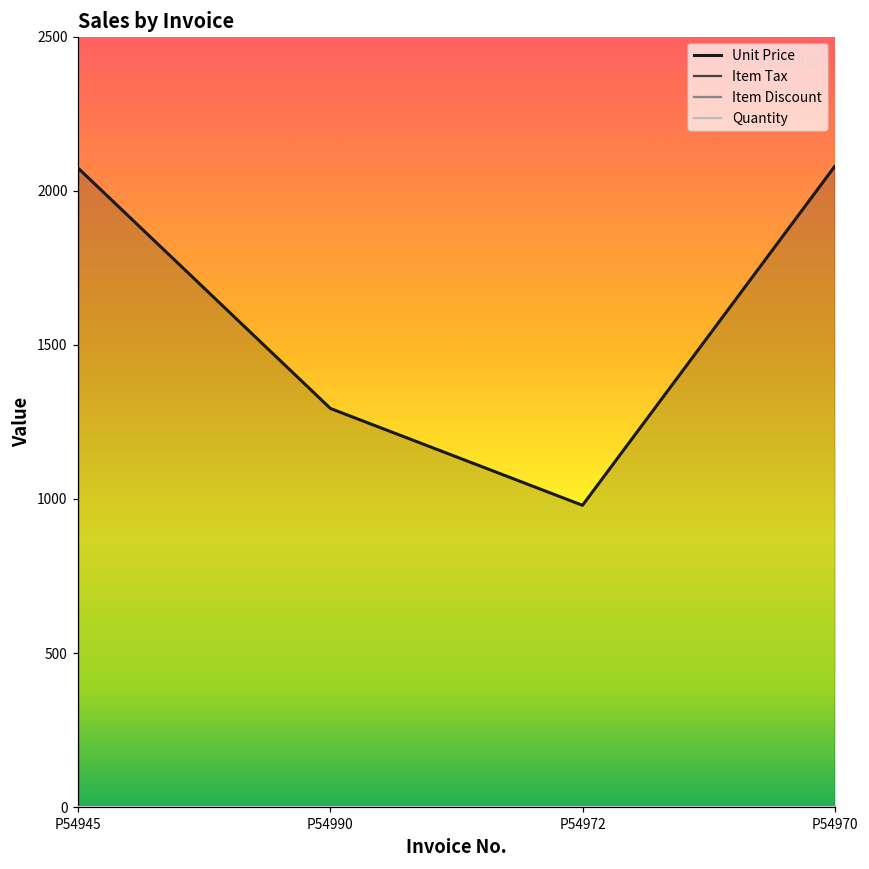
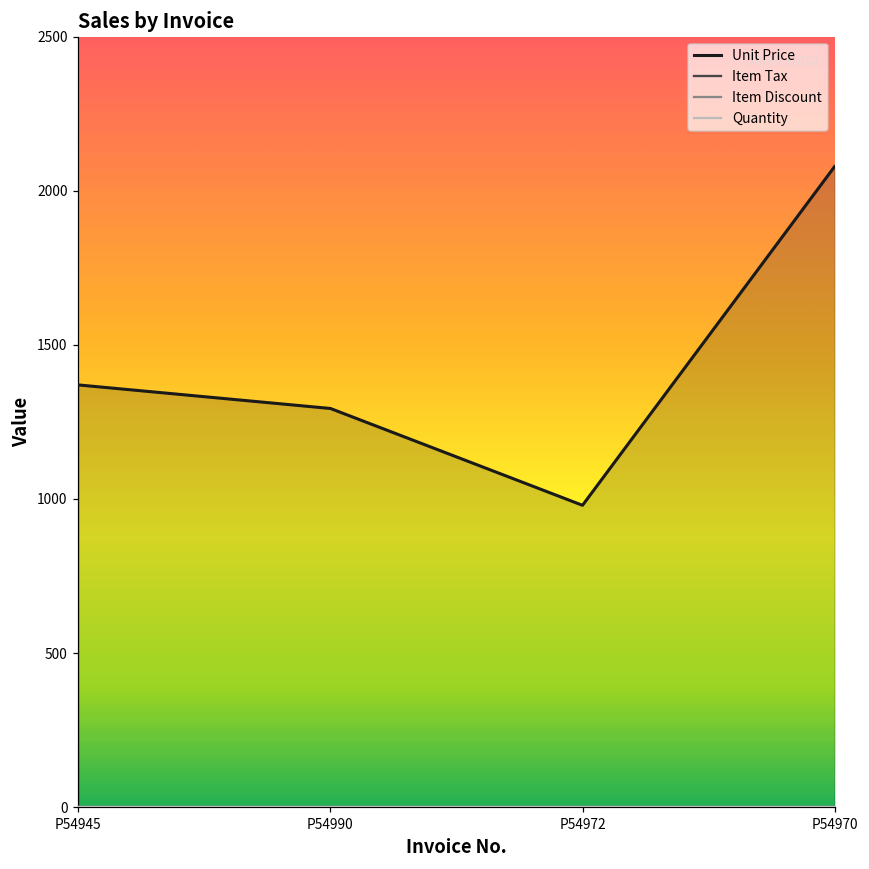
Unit Price, P54945: 2070 -> 1370
